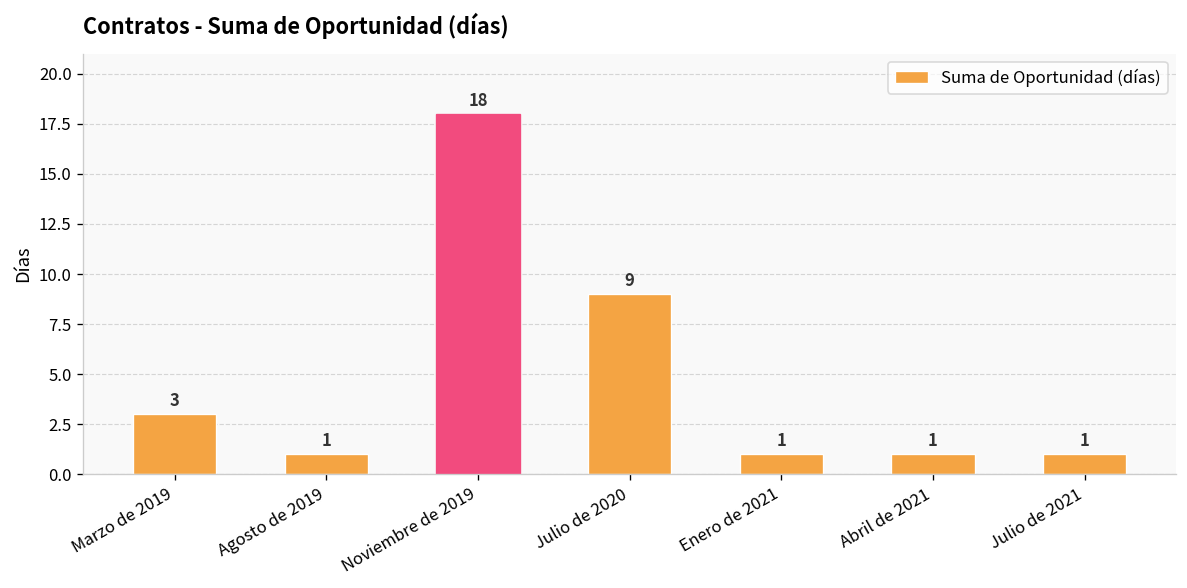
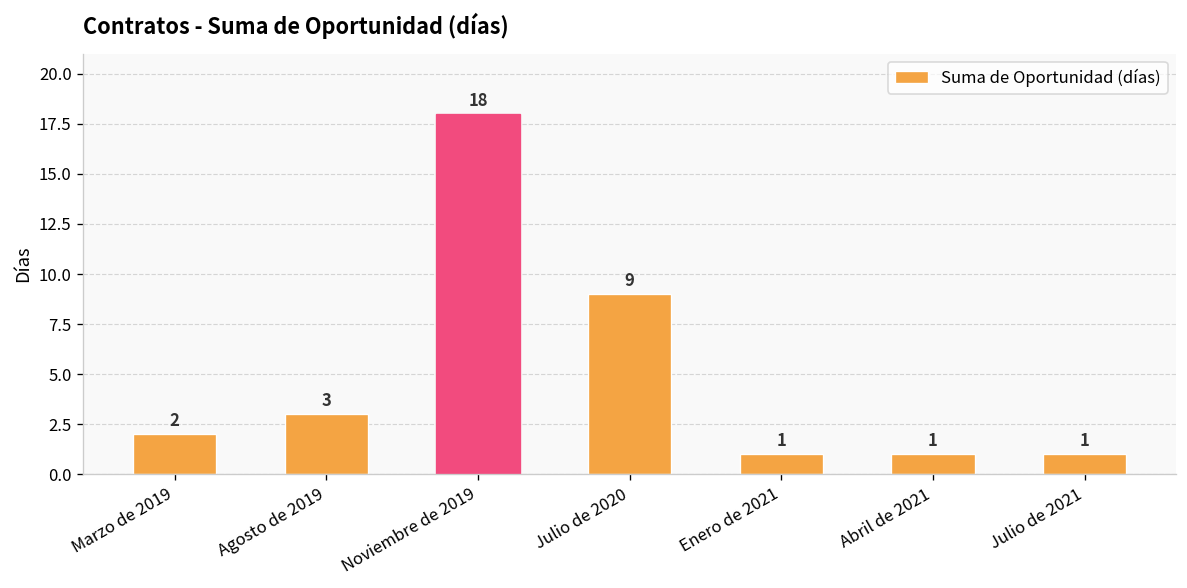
Marzo de 2019: 3 -> 2
Agosto de 2019: 1 -> 3
